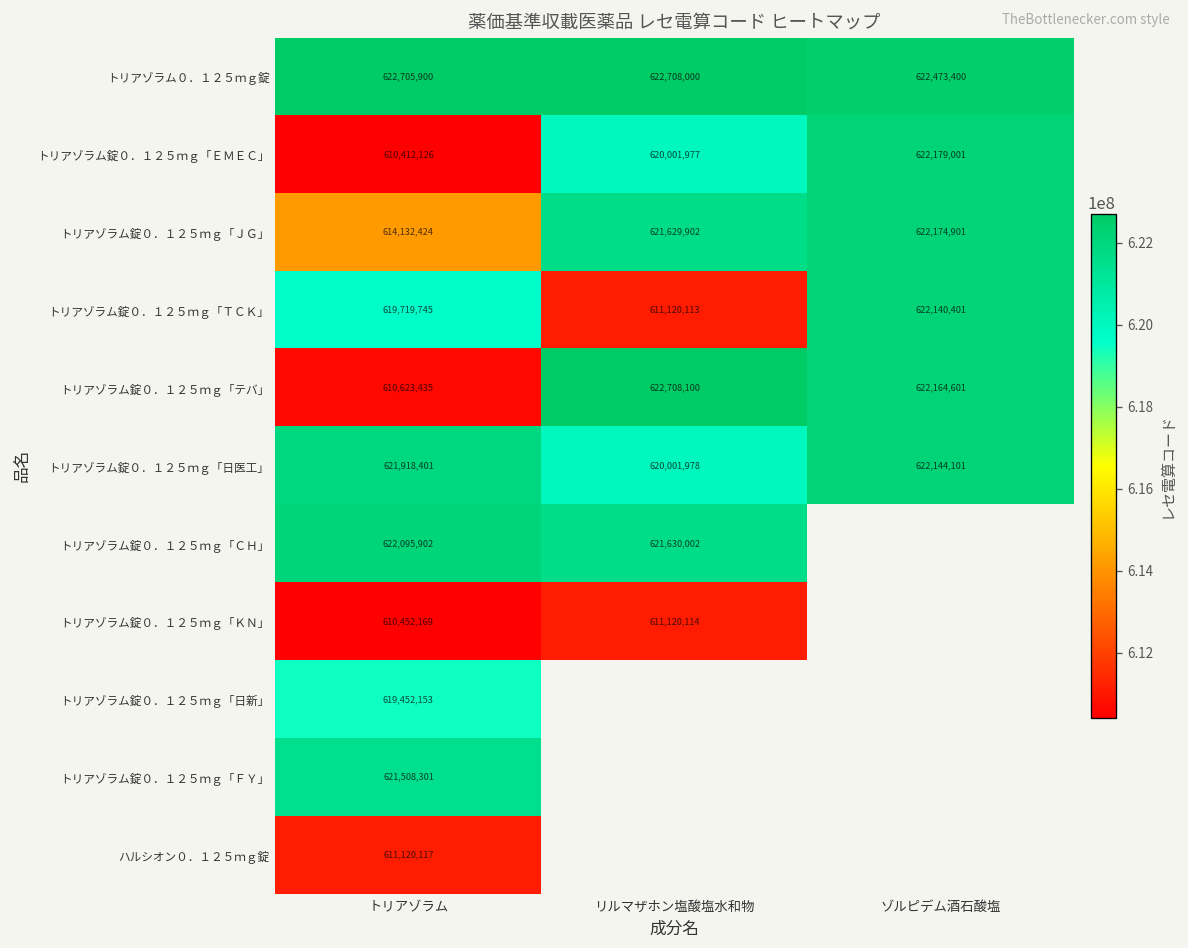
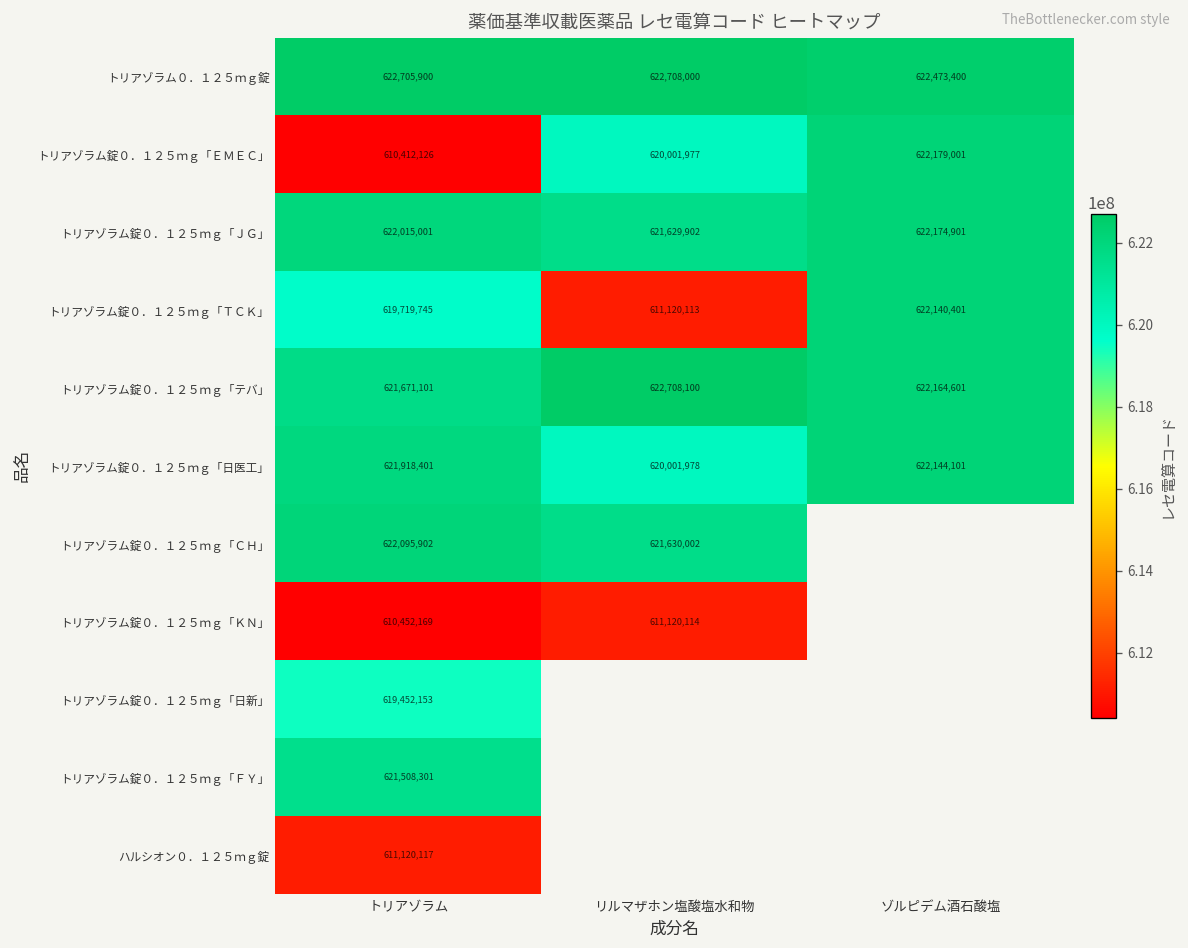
トリアゾラム錠０．１２５ｍｇ「ＪＧ」, トリアゾラム: 614,132,424 -> 622,015,001
トリアゾラム錠０．１２５ｍｇ「テバ」, トリアゾラム: 610,623,435 -> 621,671,101
